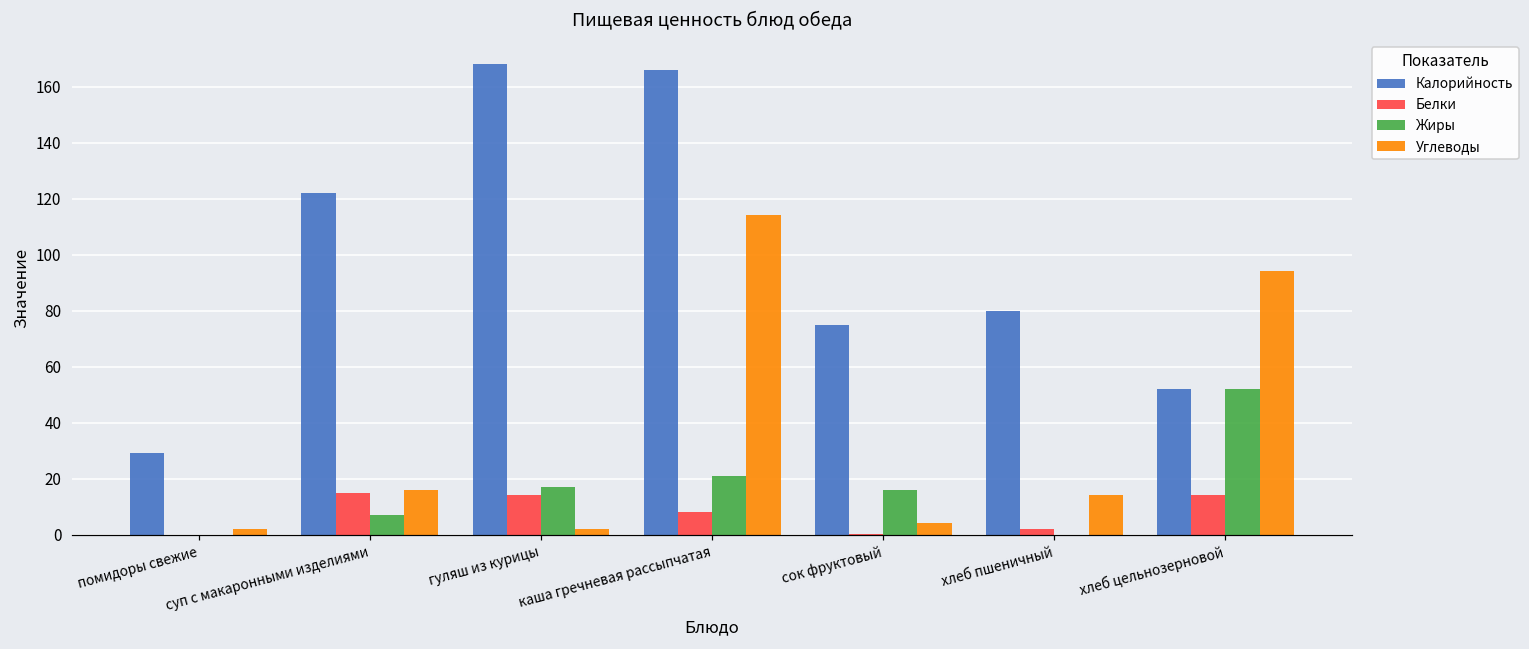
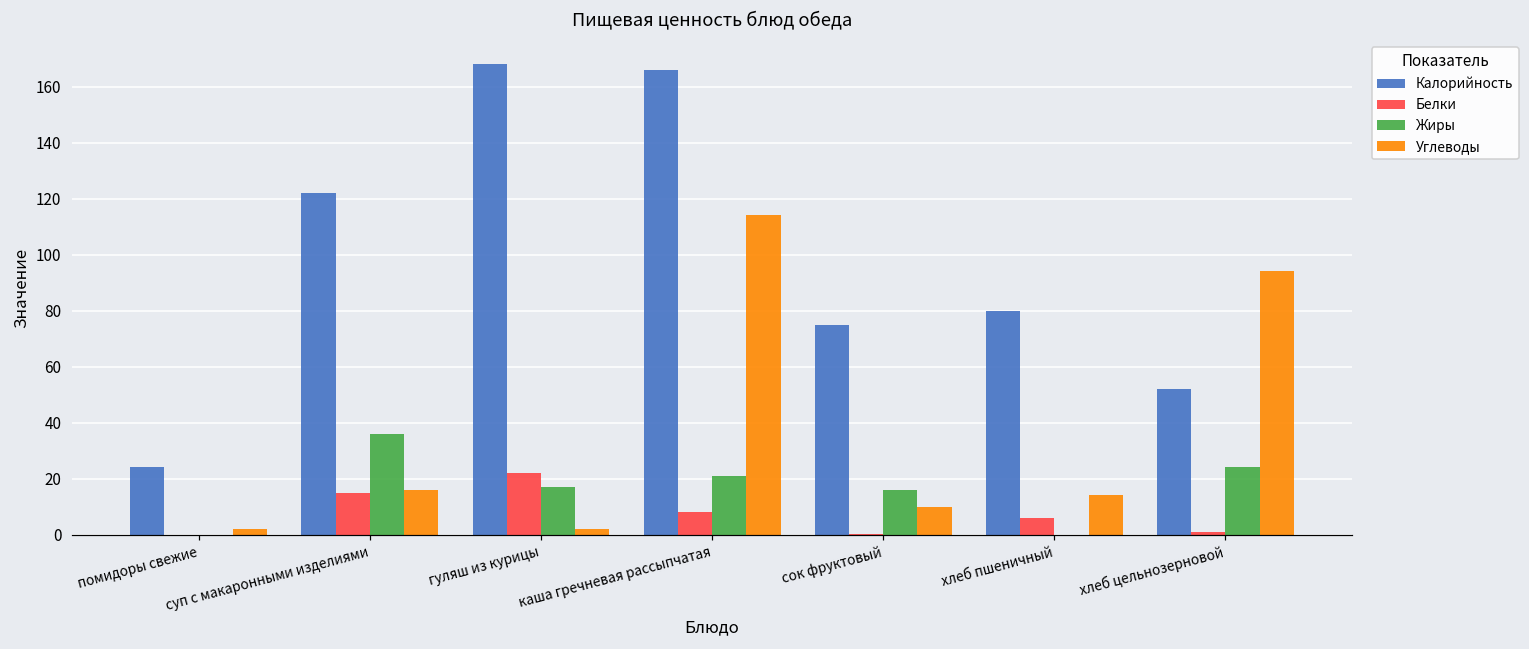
Калорийность, помидоры свежие: 29 -> 24
Жиры, суп с макаронными изделиями: 7 -> 36
Белки, гуляш из курицы: 14 -> 22
Углеводы, сок фруктовый: 4 -> 10
Белки, хлеб пшеничный: 2 -> 6
Белки, хлеб цельнозерновой: 14 -> 1
Жиры, хлеб цельнозерновой: 52 -> 24
